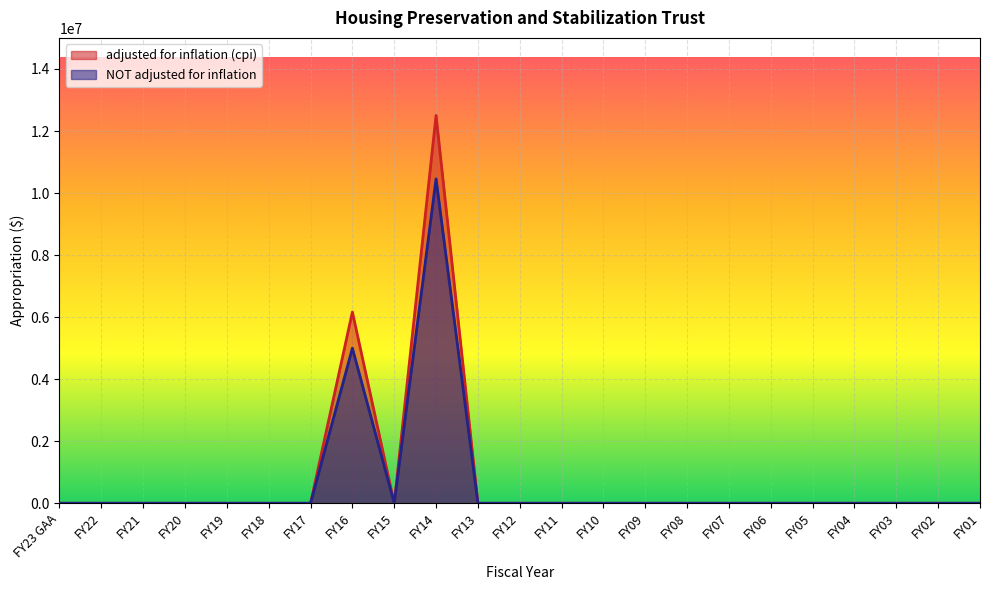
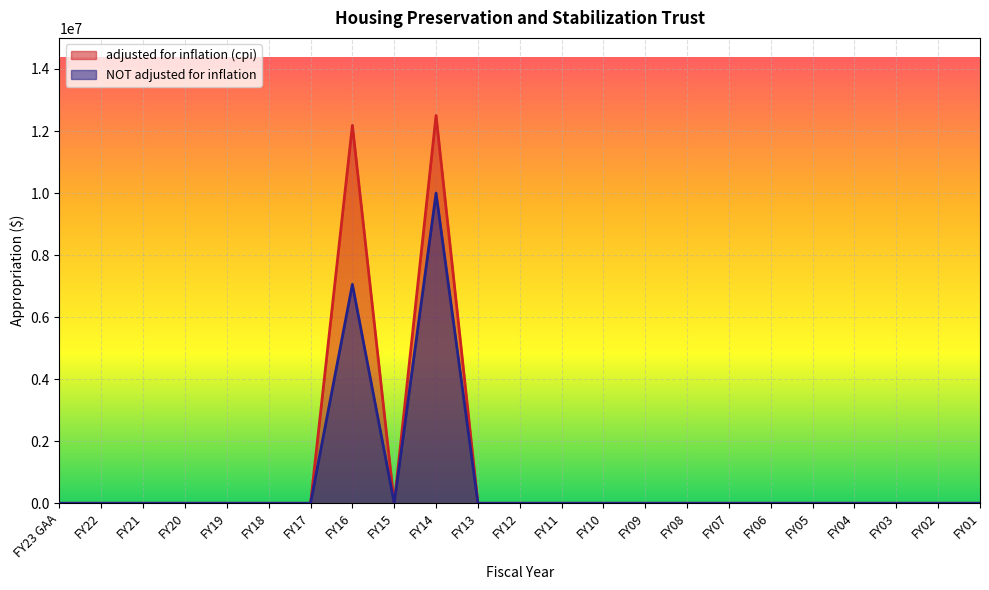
adjusted for inflation (cpi), FY16: 6200000 -> 12200000
NOT adjusted for inflation, FY16: 5000000 -> 7100000
NOT adjusted for inflation, FY14: 10500000 -> 10000000
